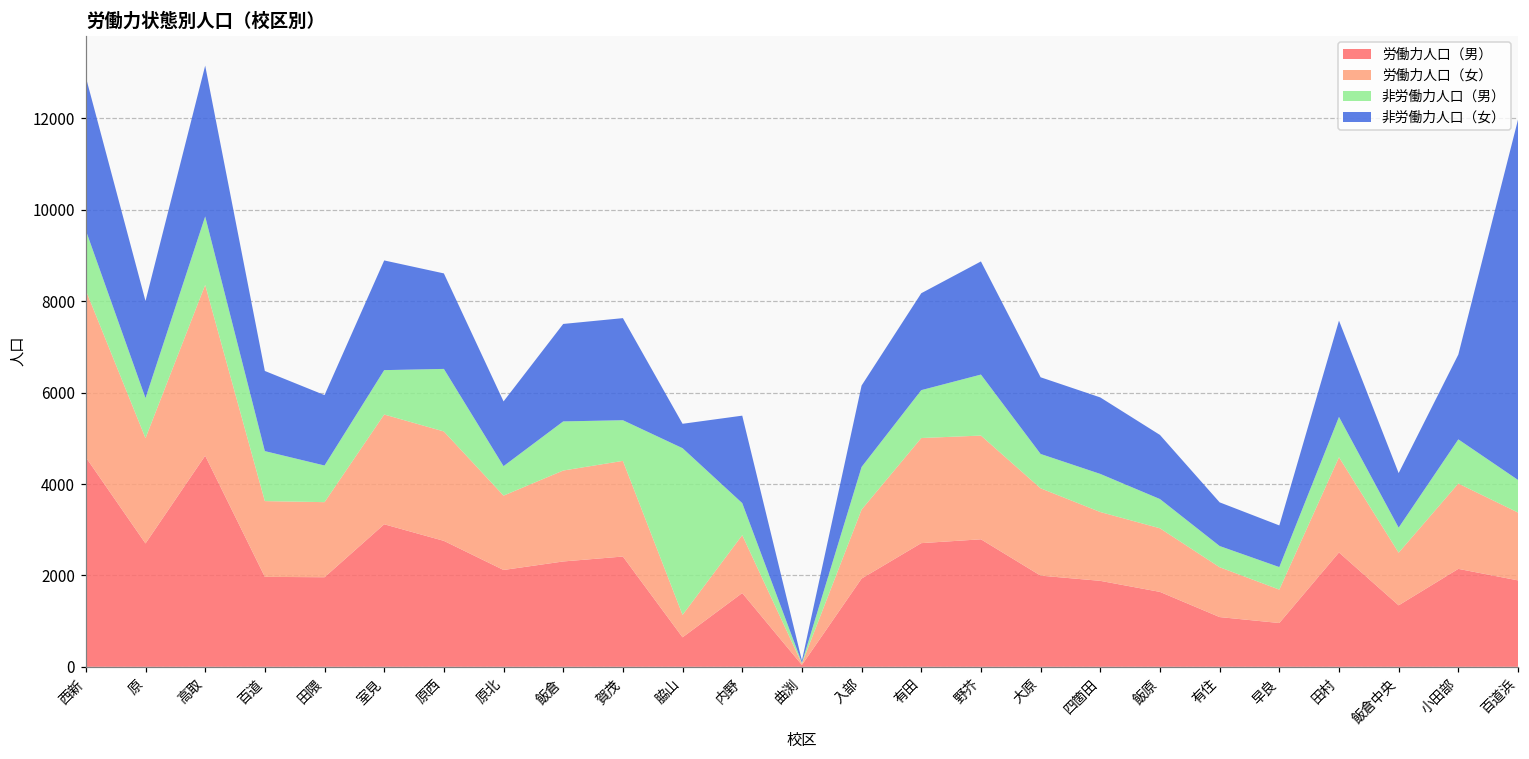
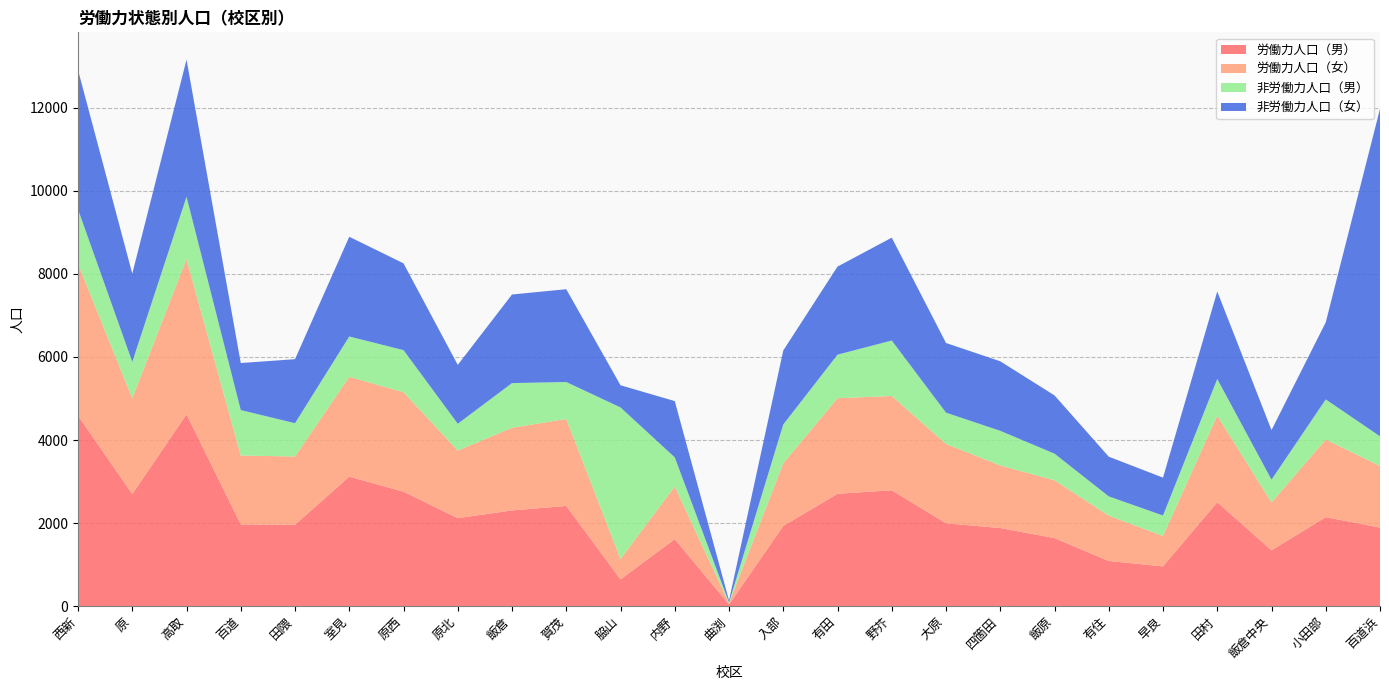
非労働力人口（女）, 百道: 1800 -> 1100
非労働力人口（男）, 原西: 1400 -> 1000
非労働力人口（女）, 内野: 1900 -> 1400
